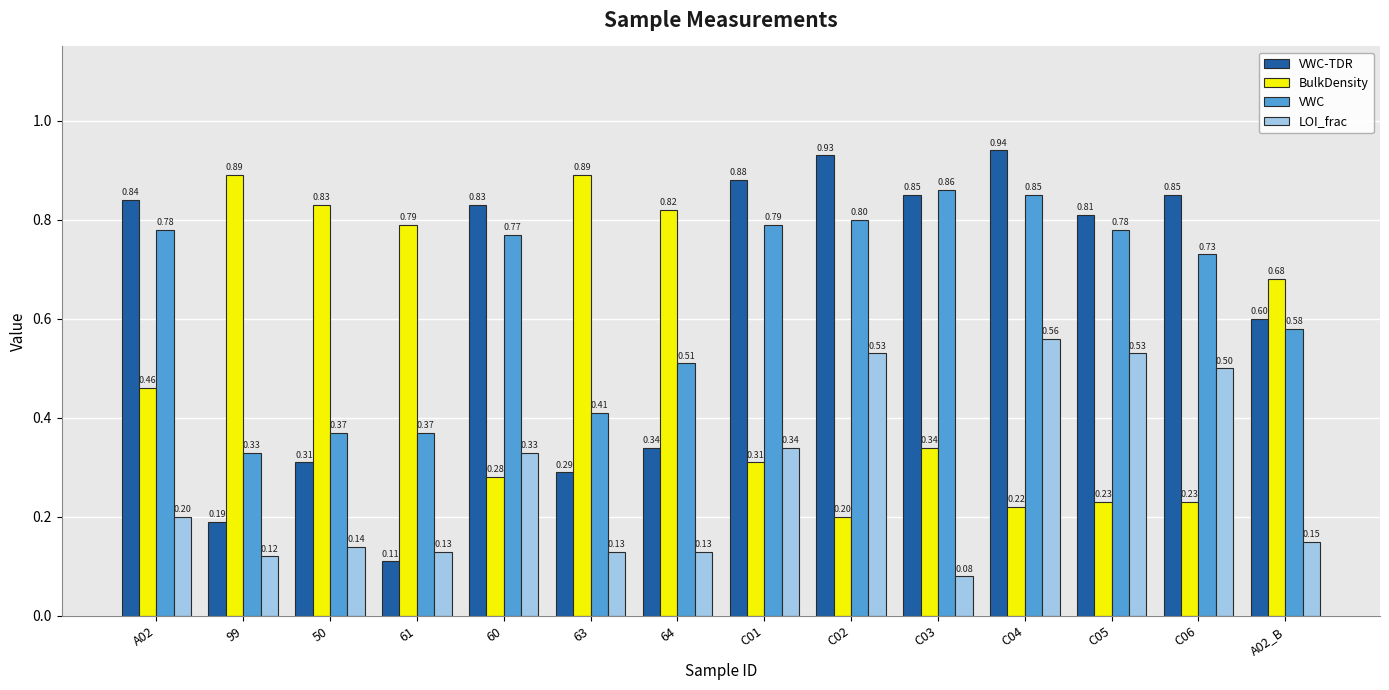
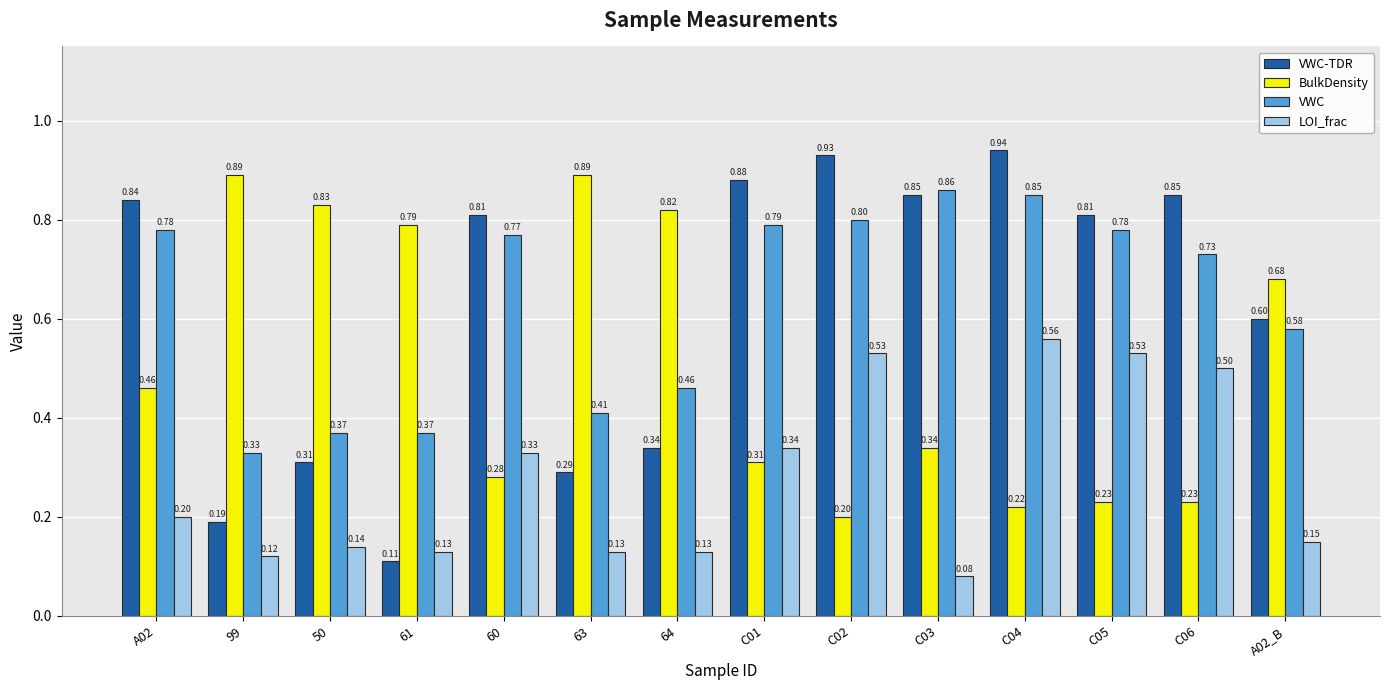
VWC-TDR, 60: 0.83 -> 0.81
VWC, 64: 0.51 -> 0.46
